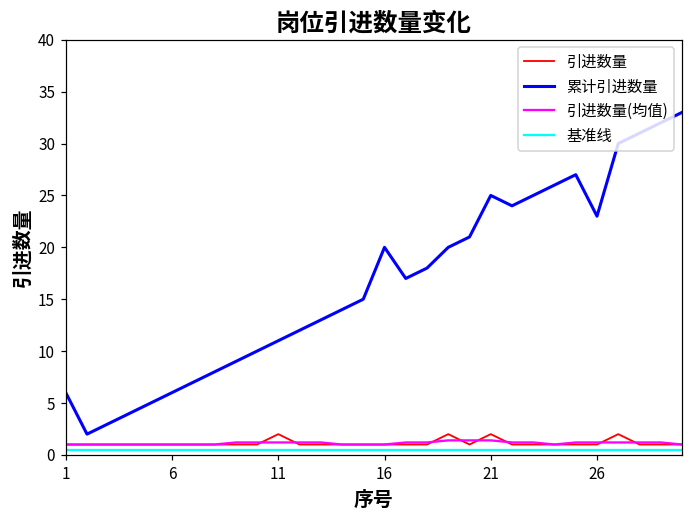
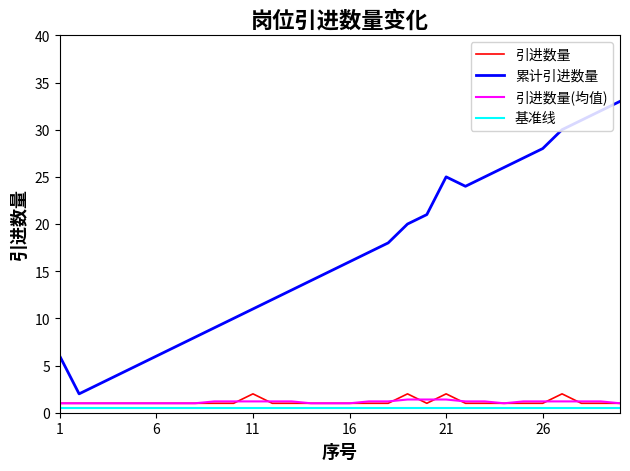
累计引进数量, 16: 20 -> 16
累计引进数量, 26: 23 -> 28
